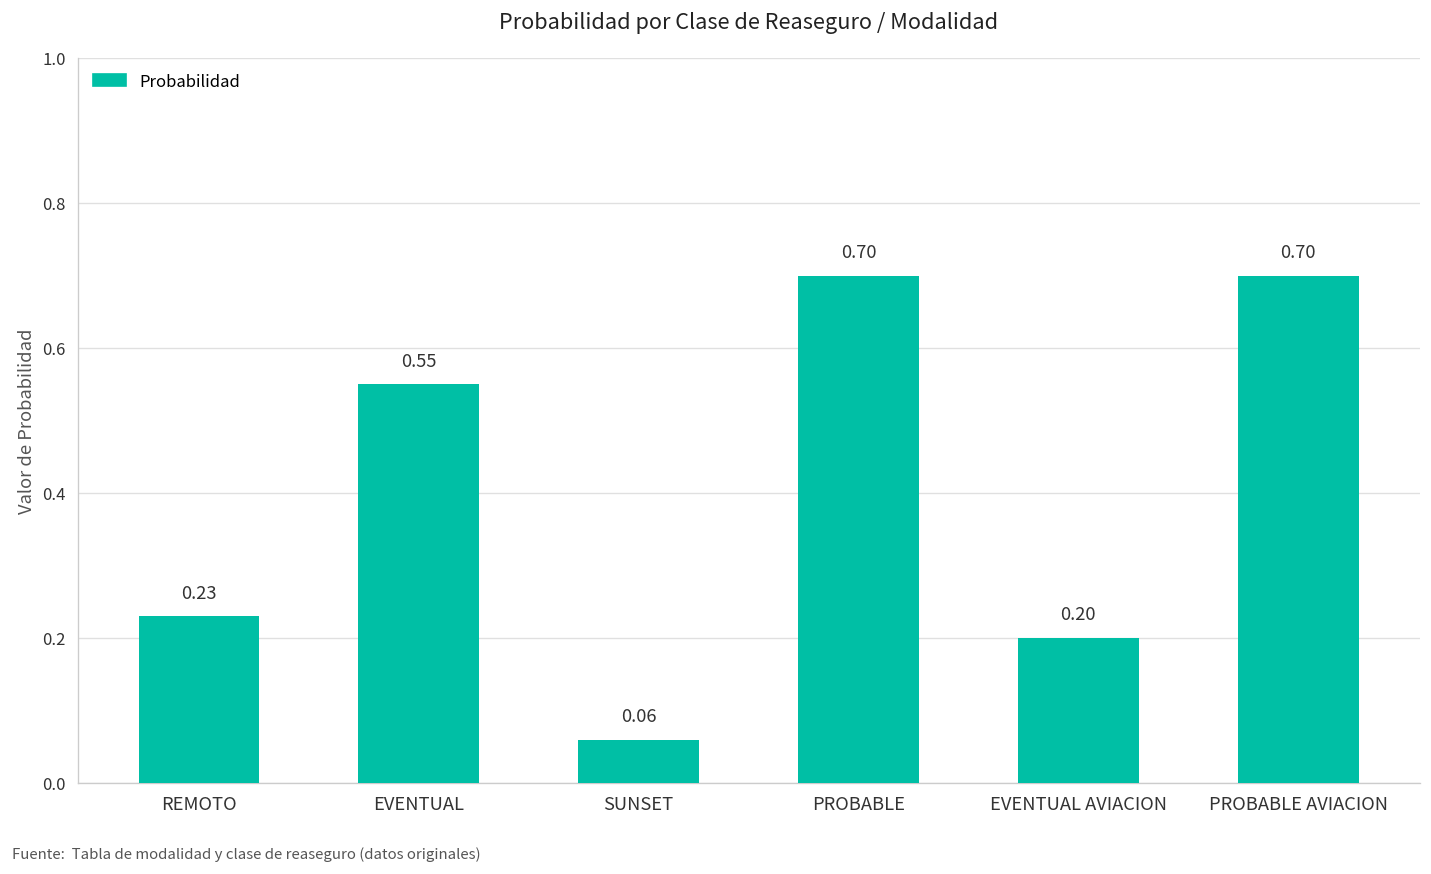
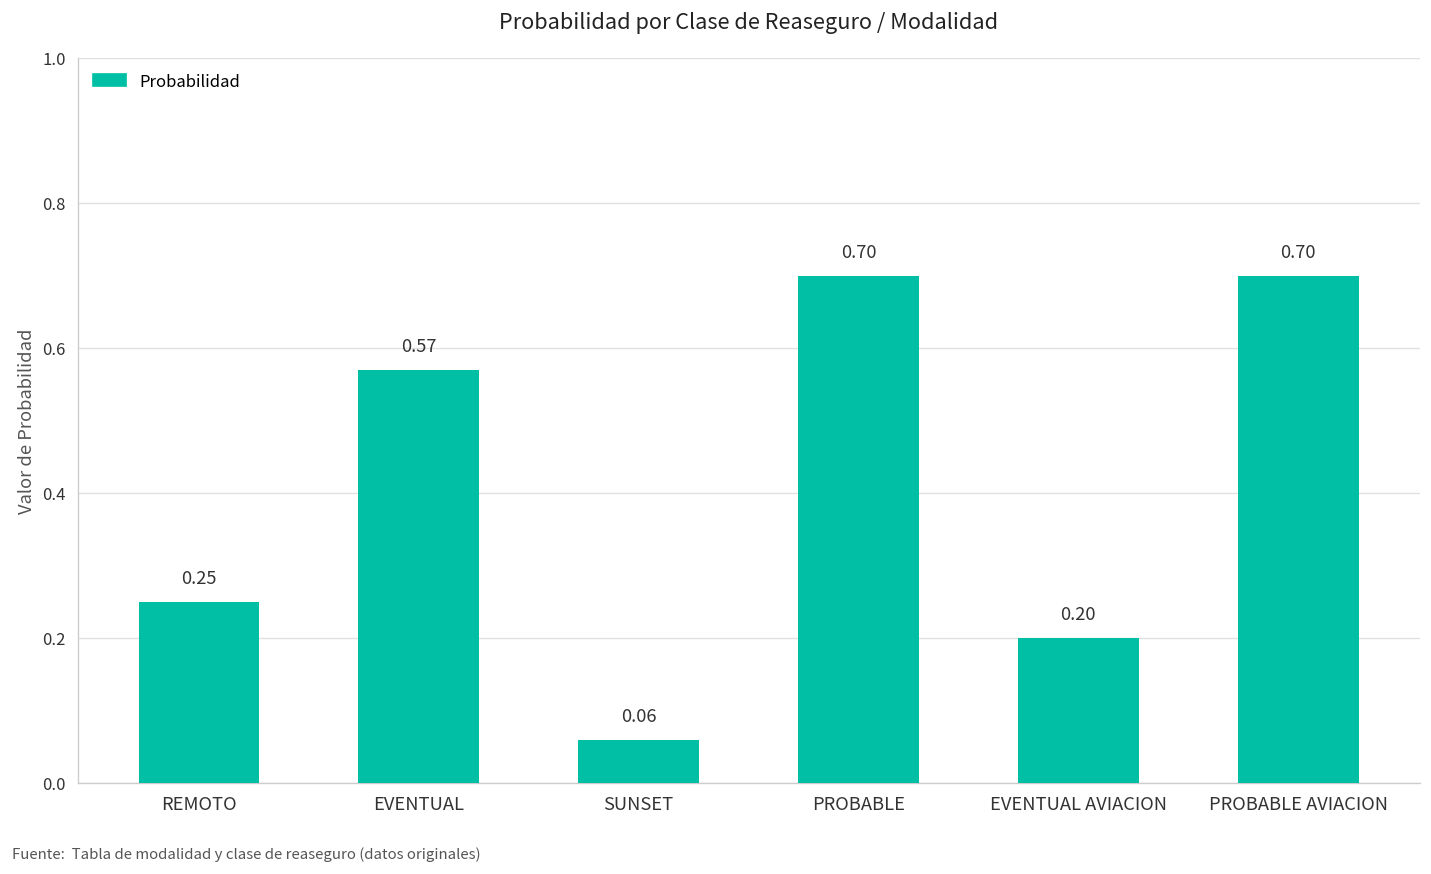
REMOTO: 0.23 -> 0.25
EVENTUAL: 0.55 -> 0.57
